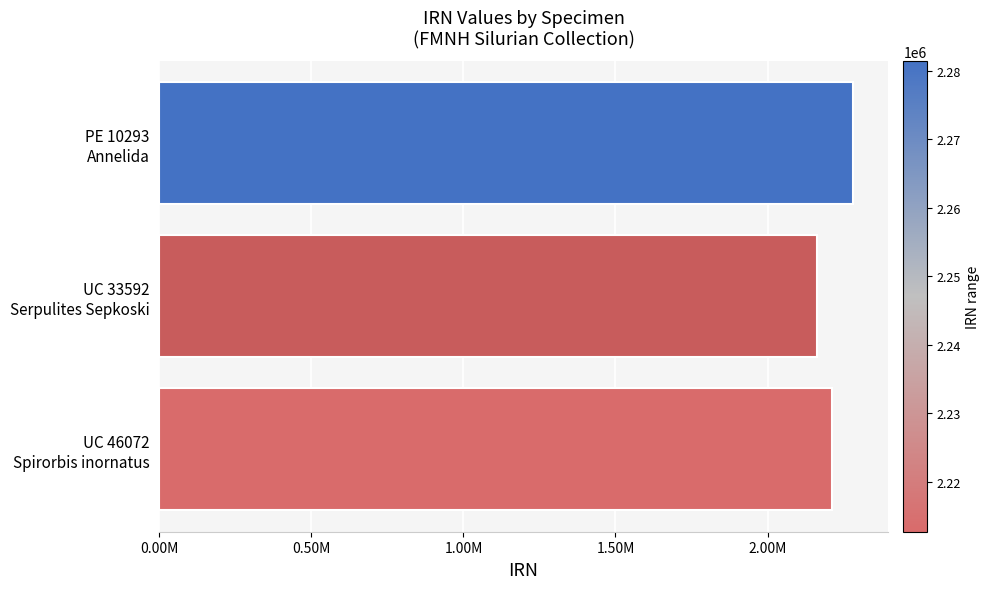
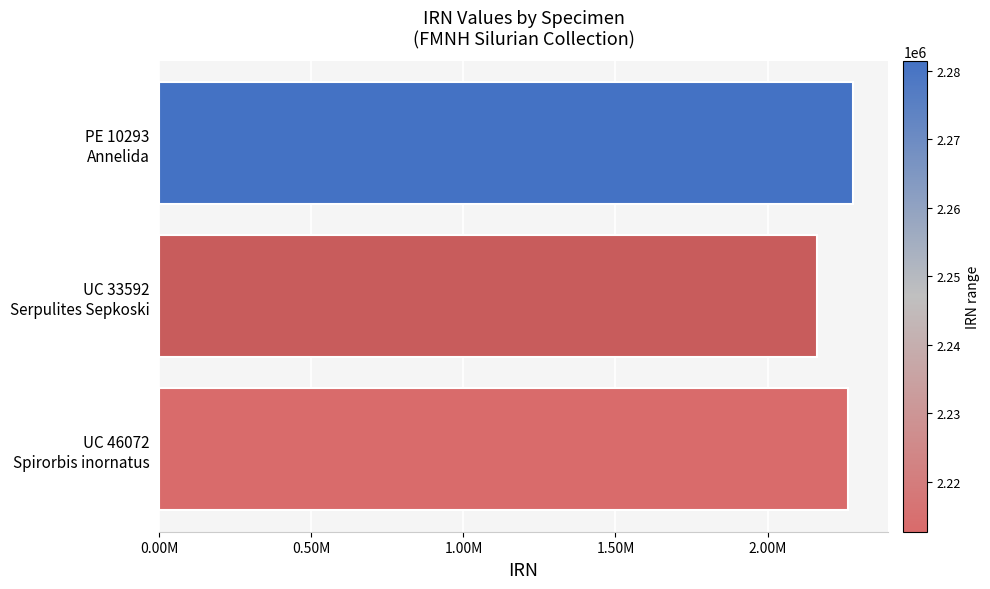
UC 46072 Spirorbis inornatus: 2210000 -> 2260000
